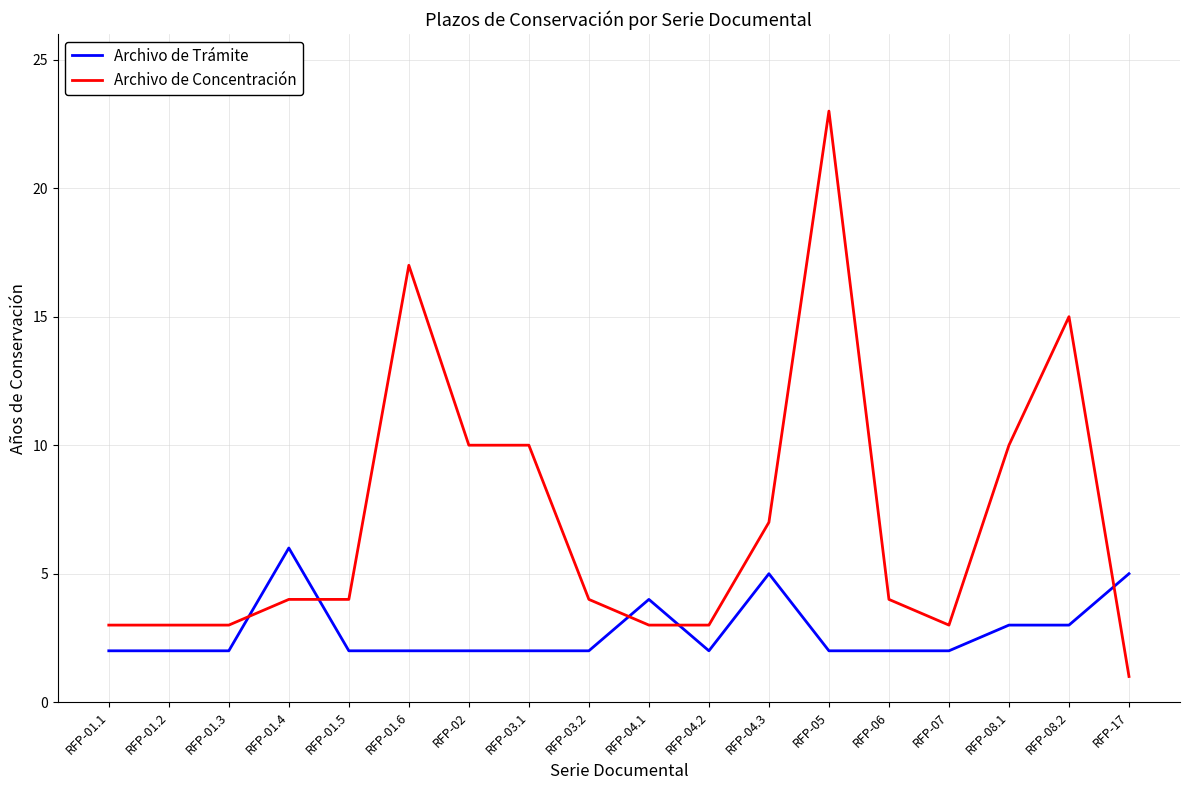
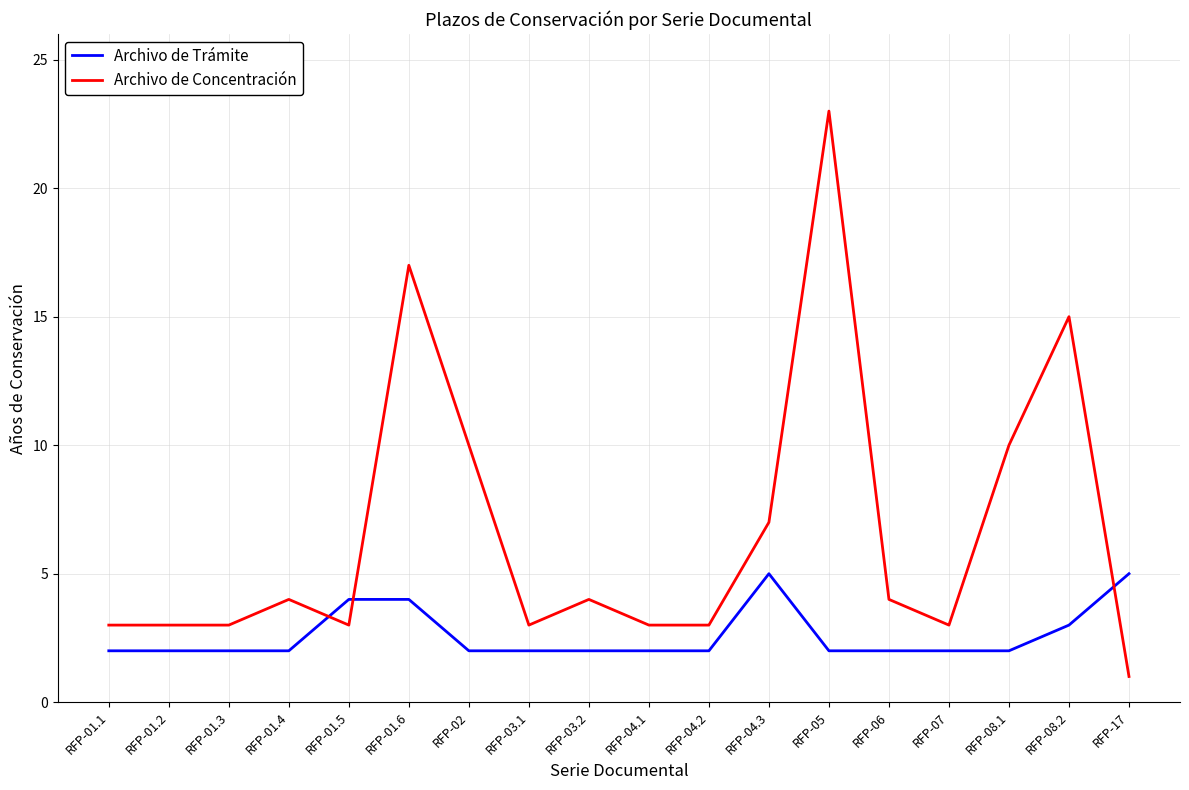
Archivo de Trámite, RFP-01.4: 6 -> 2
Archivo de Trámite, RFP-01.5: 2 -> 4
Archivo de Concentración, RFP-01.5: 4 -> 3
Archivo de Trámite, RFP-01.6: 2 -> 4
Archivo de Concentración, RFP-03.1: 10 -> 3
Archivo de Trámite, RFP-04.1: 4 -> 2
Archivo de Trámite, RFP-08.1: 3 -> 2
